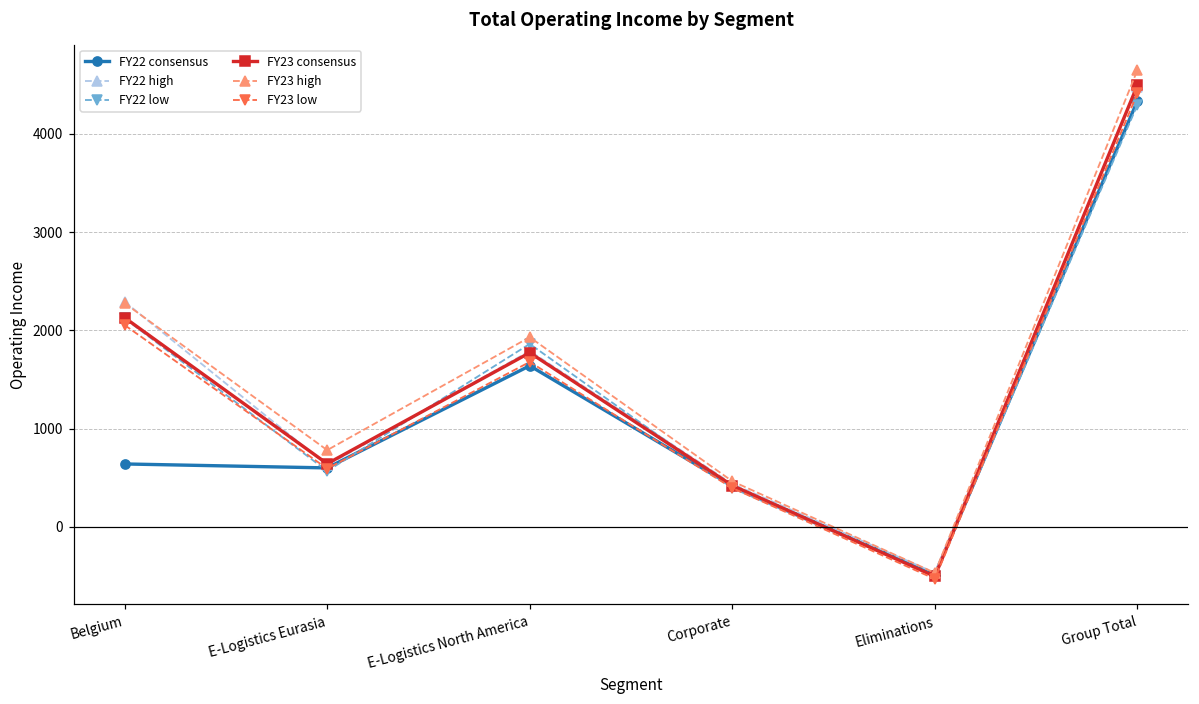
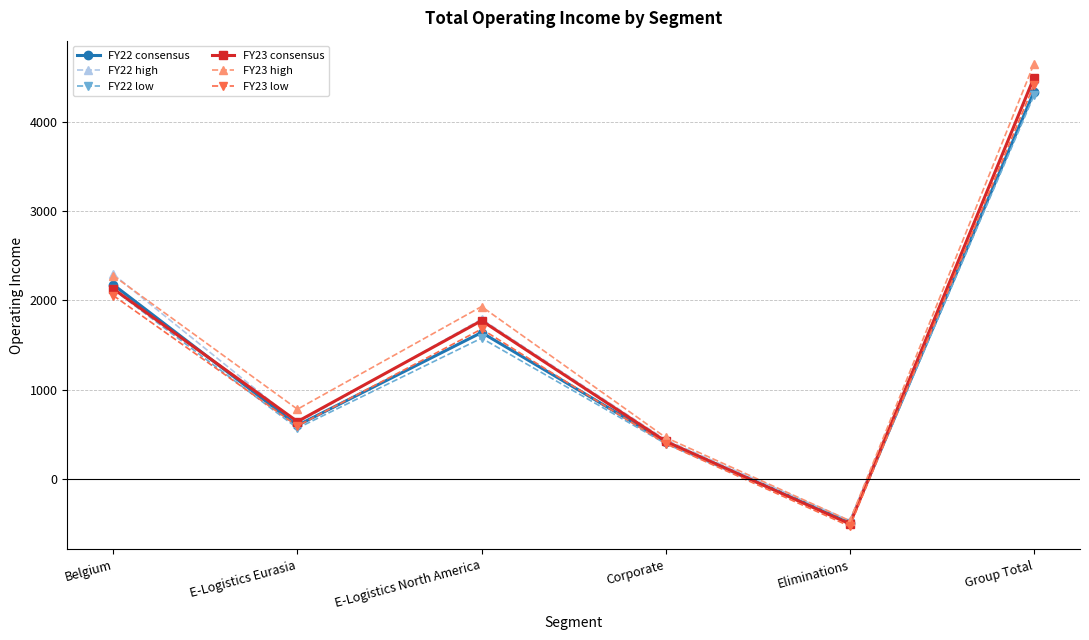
FY22 consensus, Belgium: 600 -> 2200
FY22 low, E-Logistics North America: 1900 -> 1600
